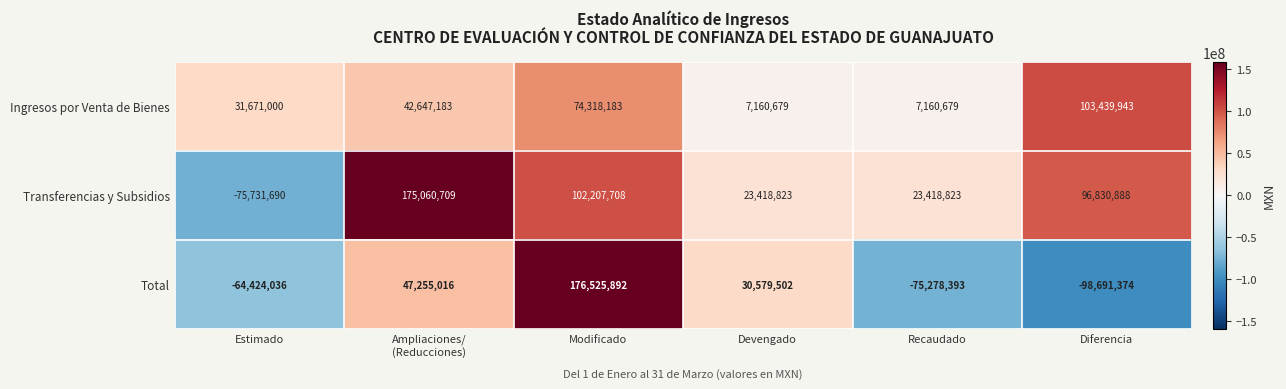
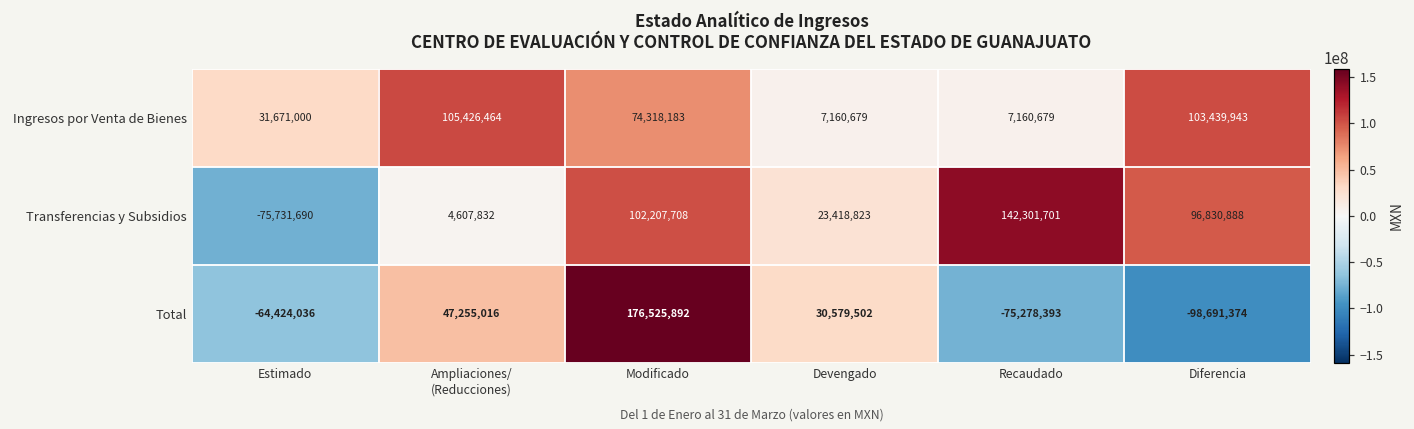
Ingresos por Venta de Bienes, Ampliaciones/ (Reducciones): 42,647,183 -> 105,426,464
Transferencias y Subsidios, Ampliaciones/ (Reducciones): 175,060,709 -> 4,607,832
Transferencias y Subsidios, Recaudado: 23,418,823 -> 142,301,701
